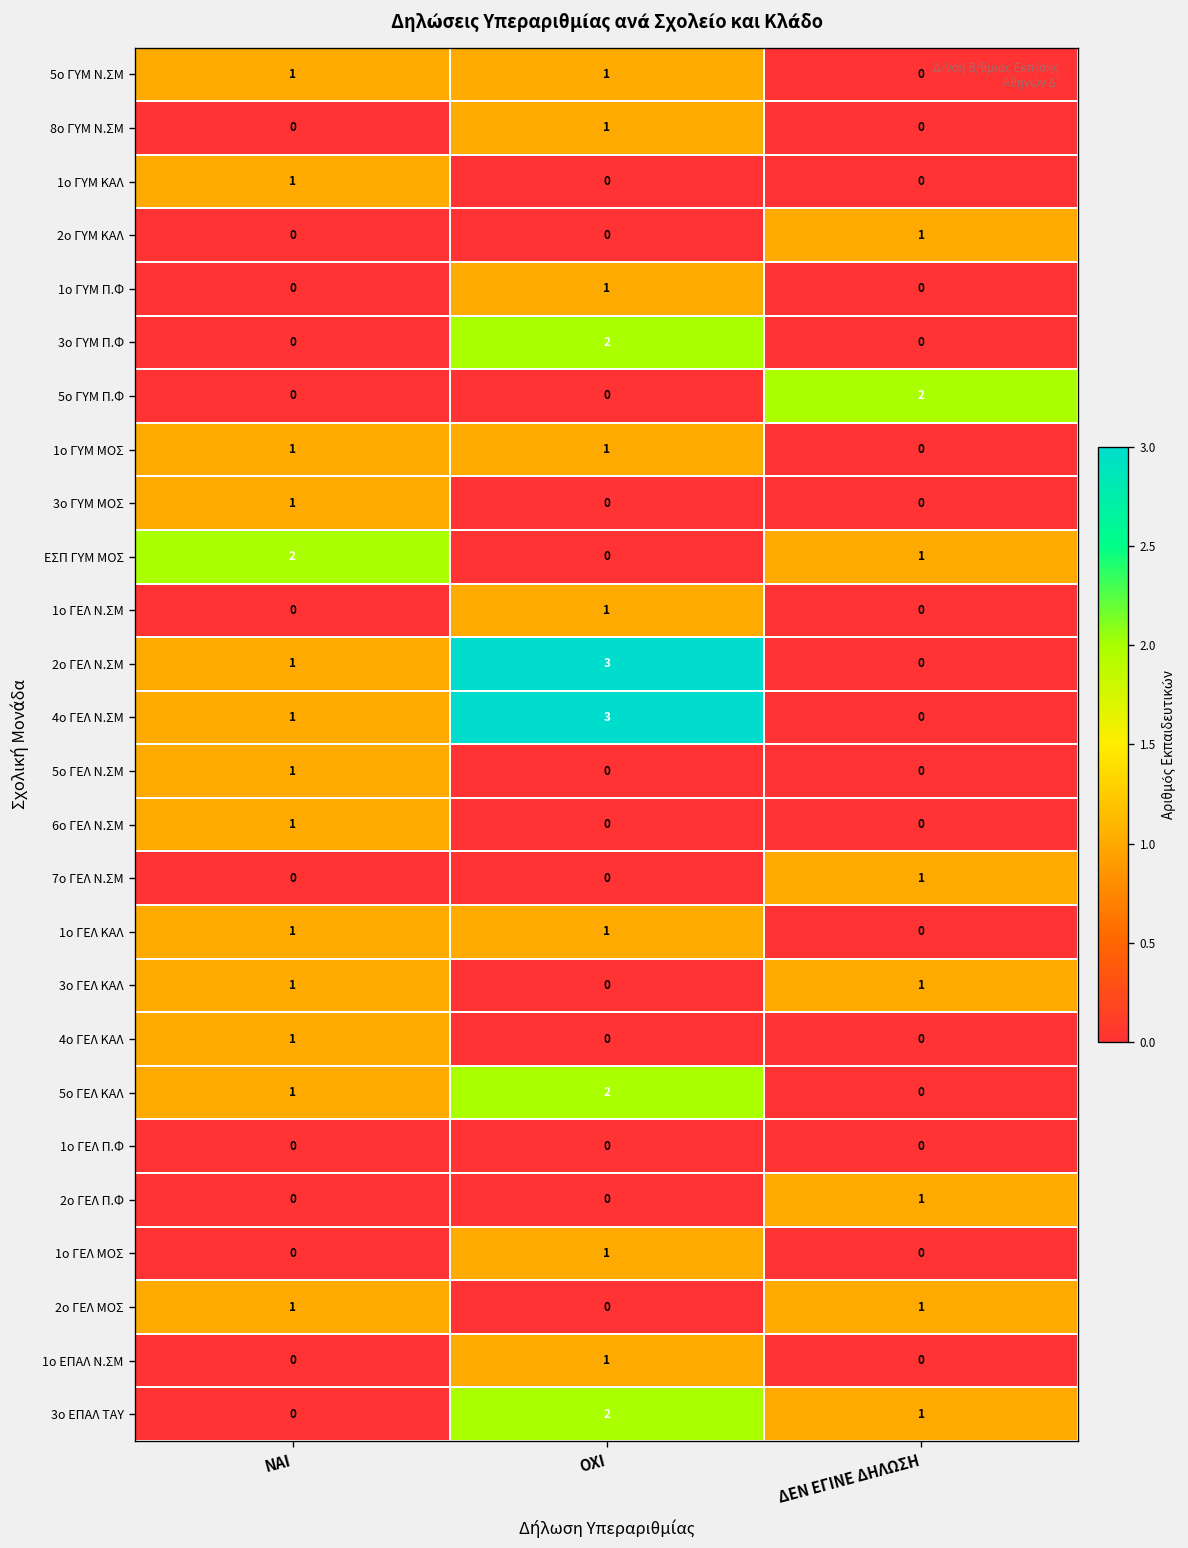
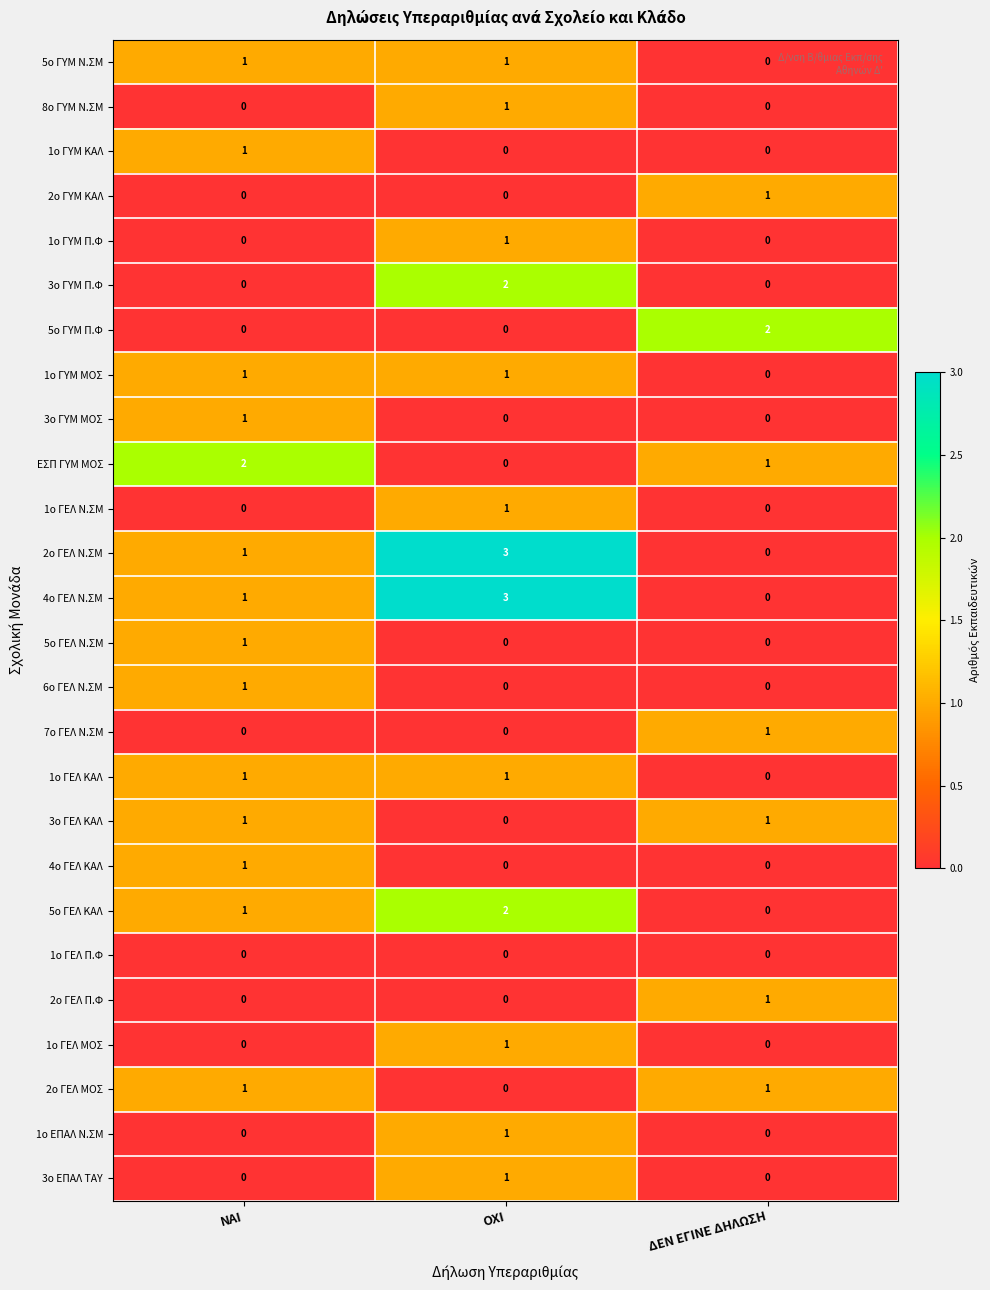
3ο ΕΠΑΛ ΤΑΥ, OΧΙ: 2 -> 1
3ο ΕΠΑΛ ΤΑΥ, ΔΕΝ ΕΓΙΝΕ ΔΗΛΩΣΗ: 1 -> 0
